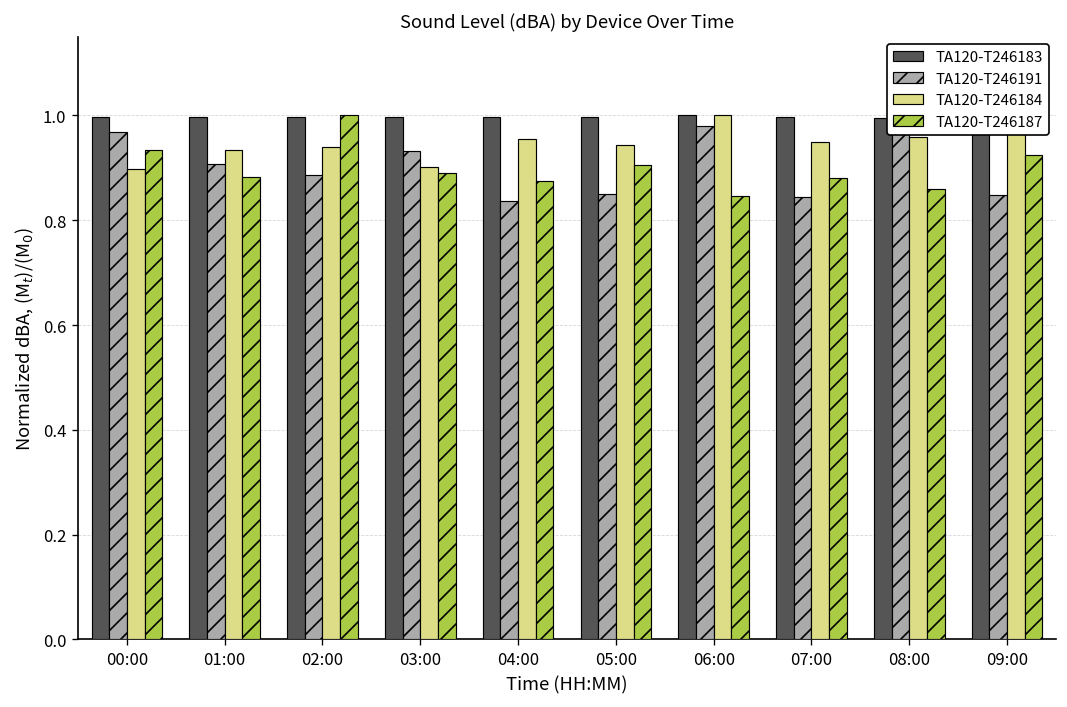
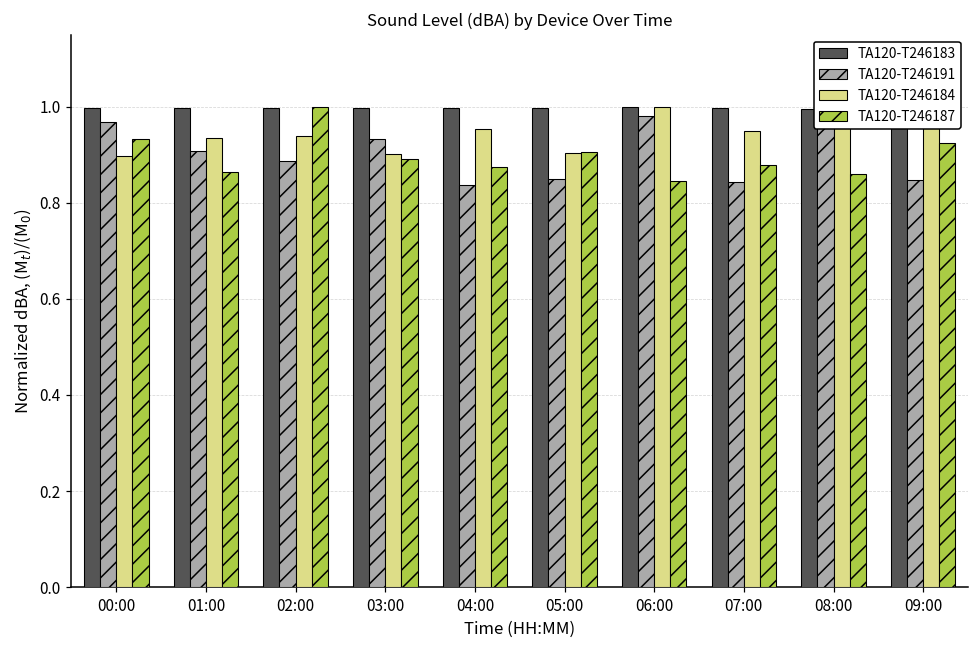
TA120-T246187, 01:00: 0.88 -> 0.86
TA120-T246184, 05:00: 0.94 -> 0.90
